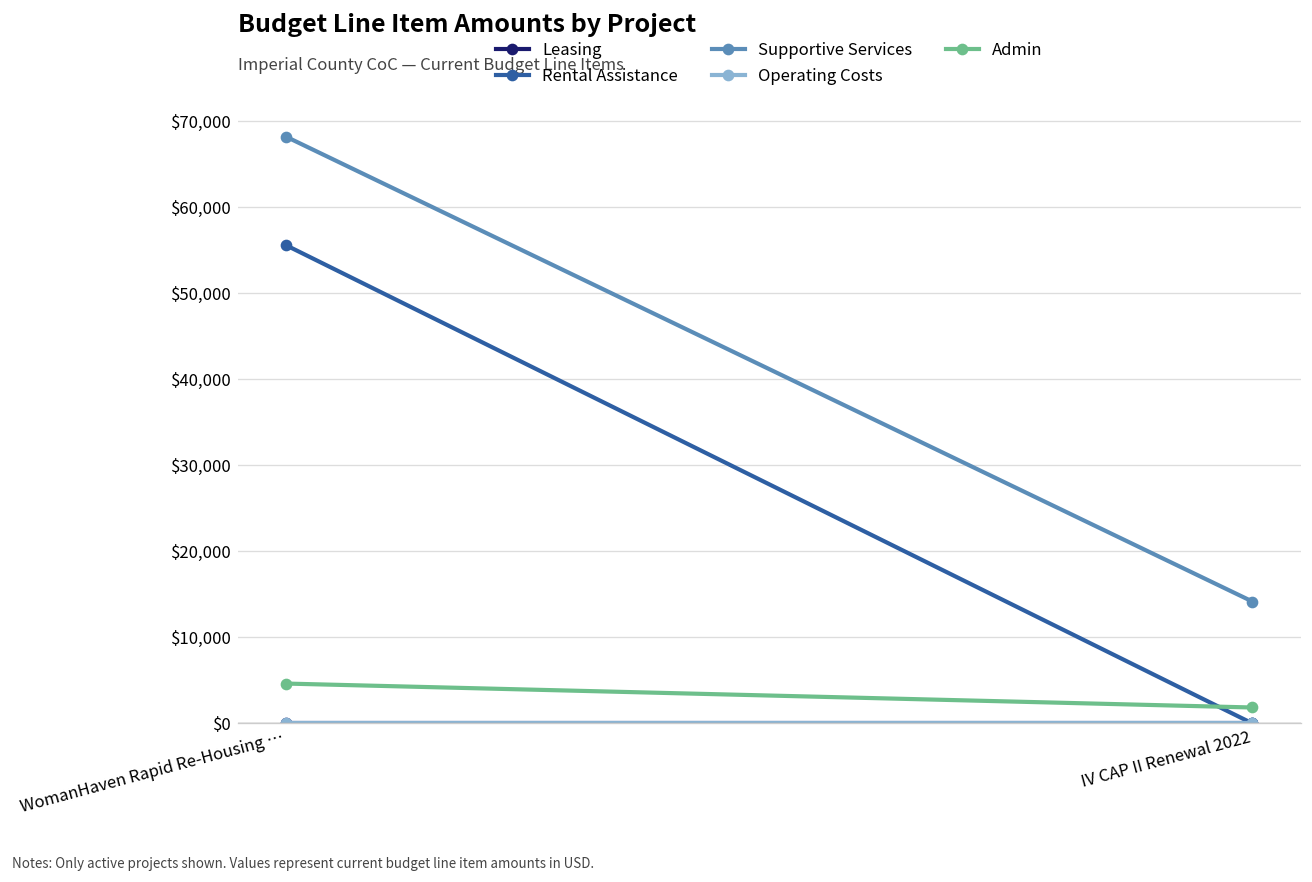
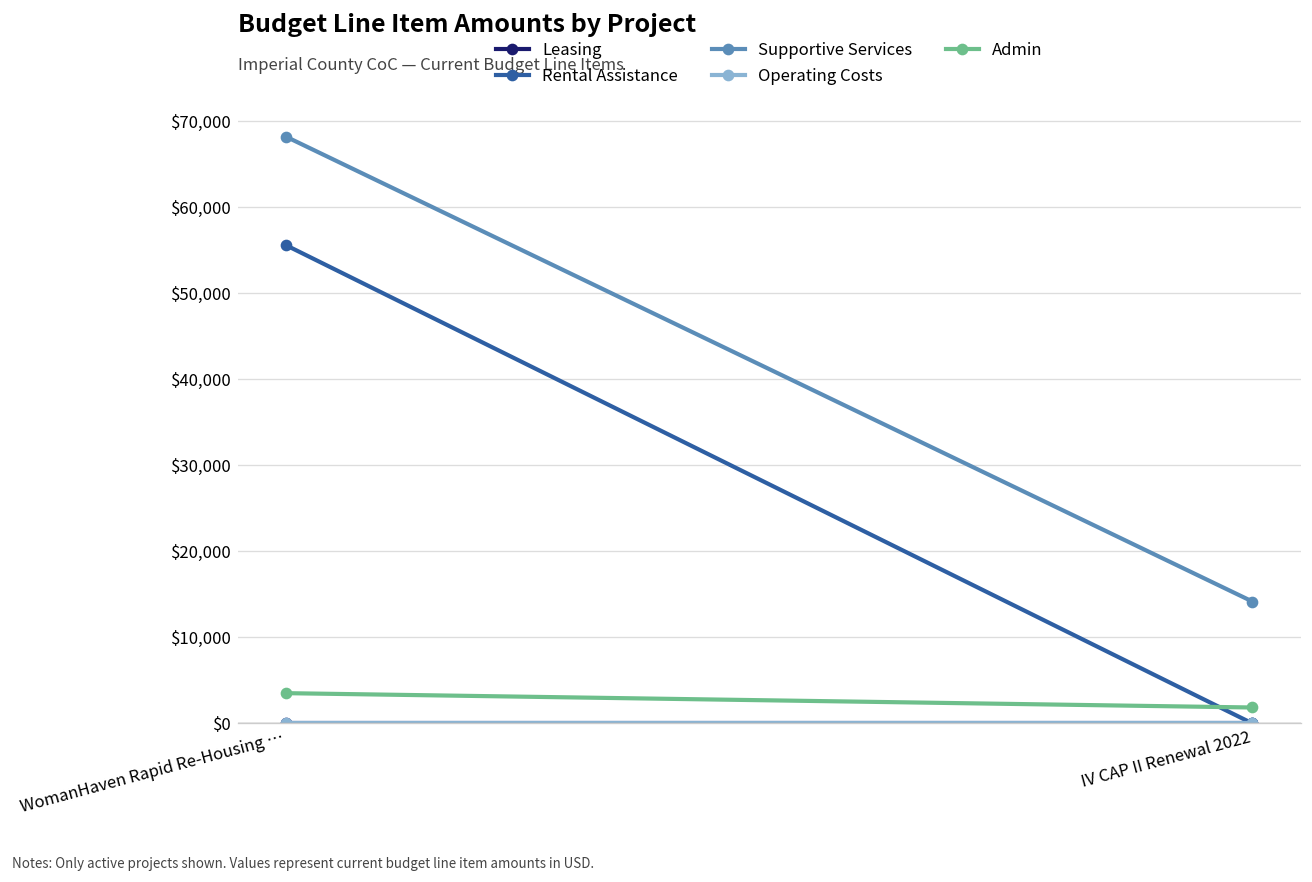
Admin, WomanHaven Rapid Re-Housing …: $5,000 -> $4,000
